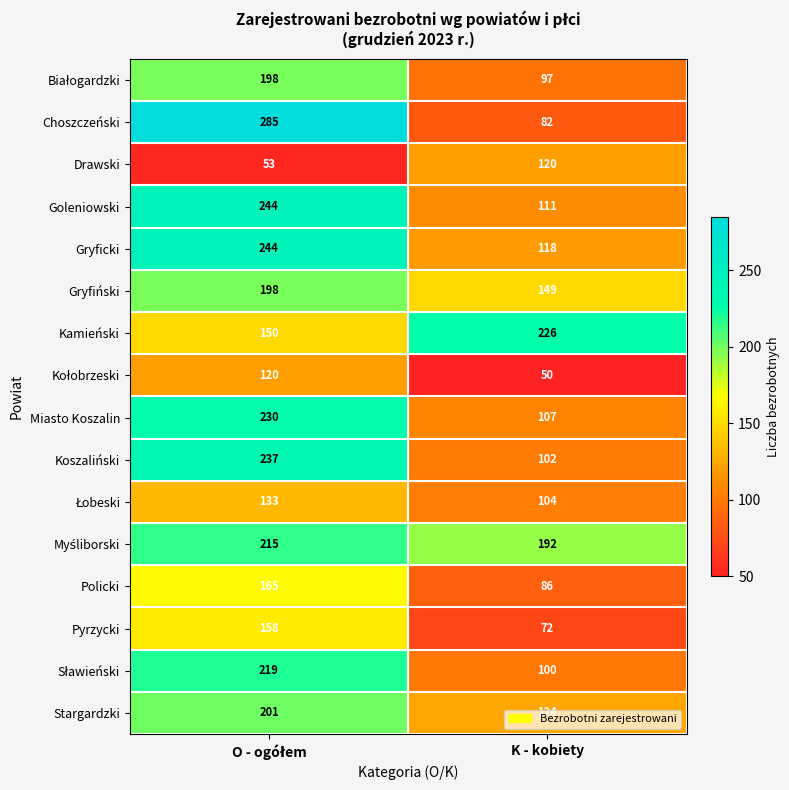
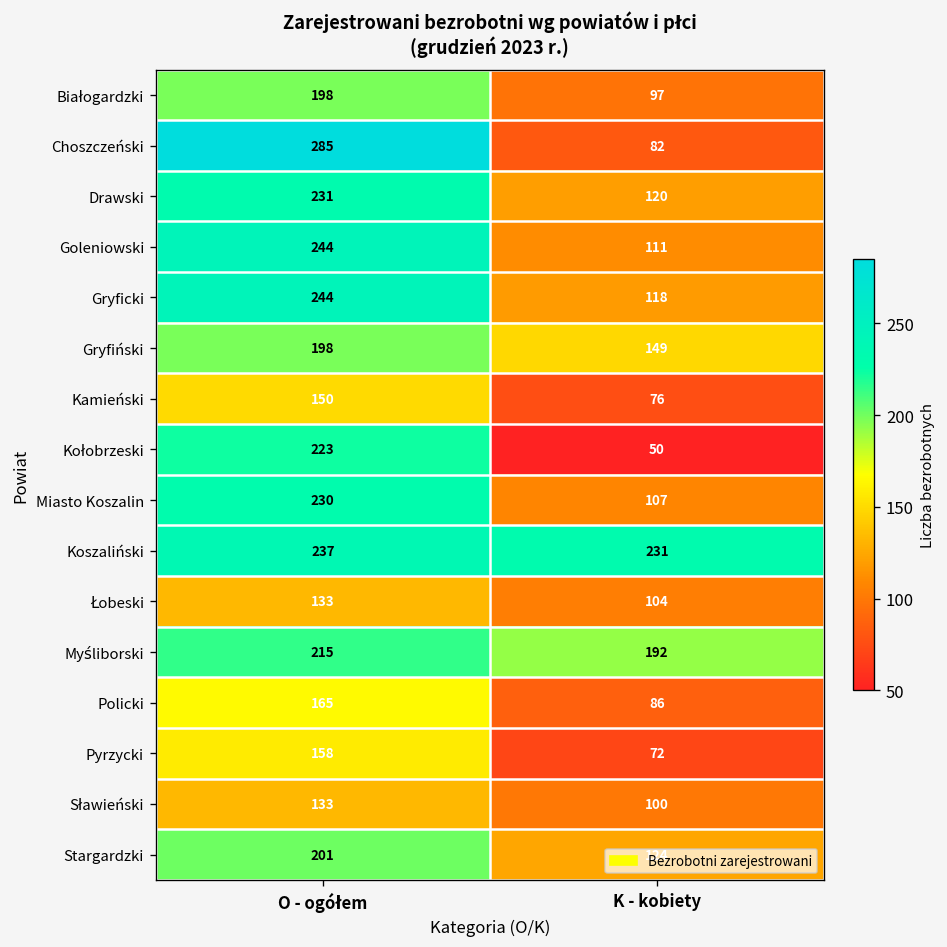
Drawski, O - ogółem: 53 -> 231
Kamieński, K - kobiety: 226 -> 76
Kołobrzeski, O - ogółem: 120 -> 223
Koszaliński, K - kobiety: 102 -> 231
Sławieński, O - ogółem: 219 -> 133
